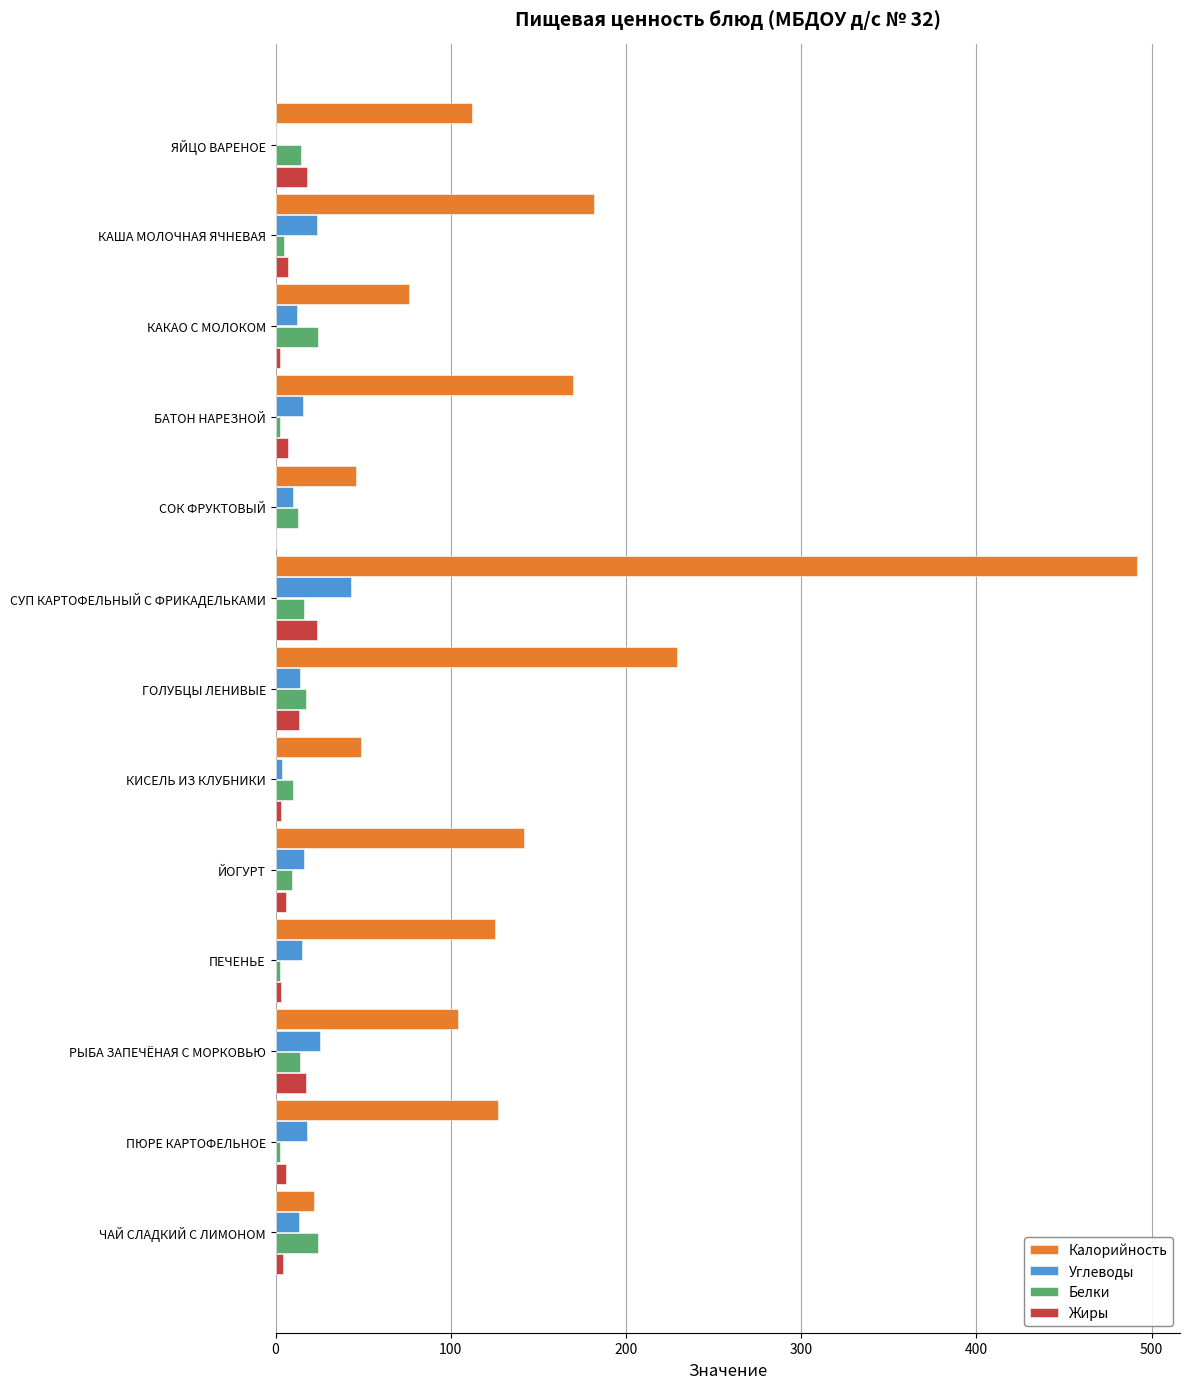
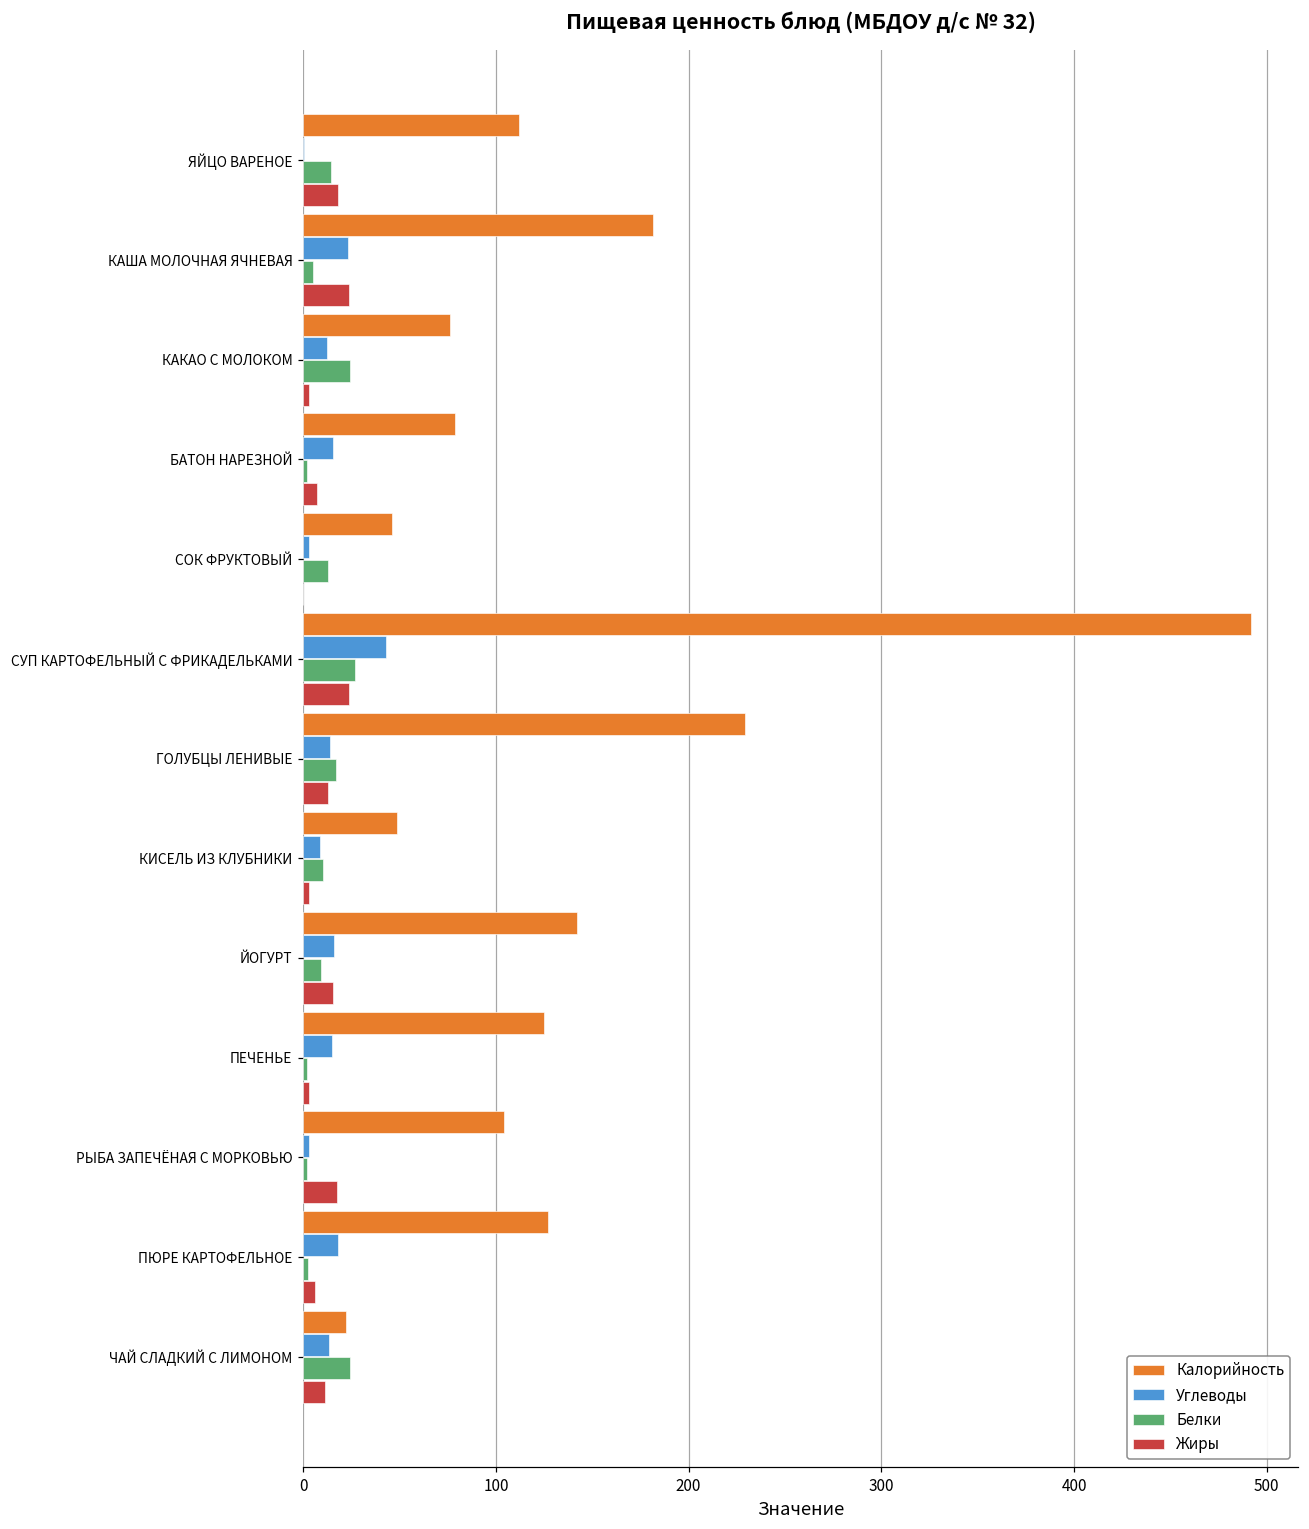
Жиры, КАША МОЛОЧНАЯ ЯЧНЕВАЯ: 7 -> 24
Калорийность, БАТОН НАРЕЗНОЙ: 170 -> 79
Углеводы, СОК ФРУКТОВЫЙ: 10 -> 3
Белки, СУП КАРТОФЕЛЬНЫЙ С ФРИКАДЕЛЬКАМИ: 16 -> 27
Углеводы, КИСЕЛЬ ИЗ КЛУБНИКИ: 4 -> 8
Жиры, ЙОГУРТ: 6 -> 15
Углеводы, РЫБА ЗАПЕЧЁНАЯ С МОРКОВЬЮ: 25 -> 3
Белки, РЫБА ЗАПЕЧЁНАЯ С МОРКОВЬЮ: 14 -> 2
Жиры, ЧАЙ СЛАДКИЙ С ЛИМОНОМ: 4 -> 11
